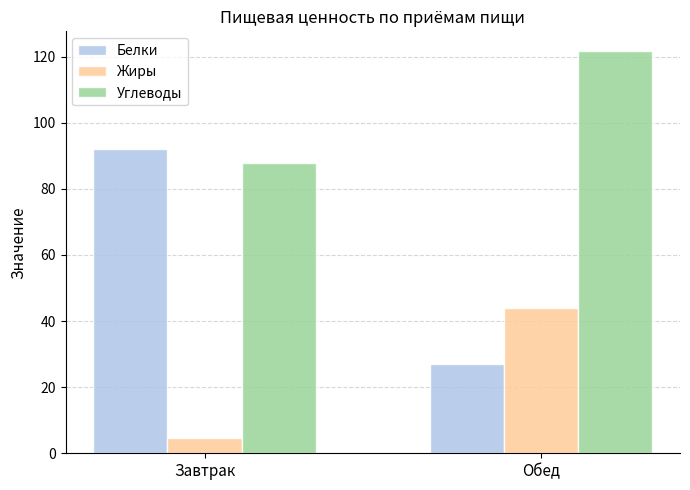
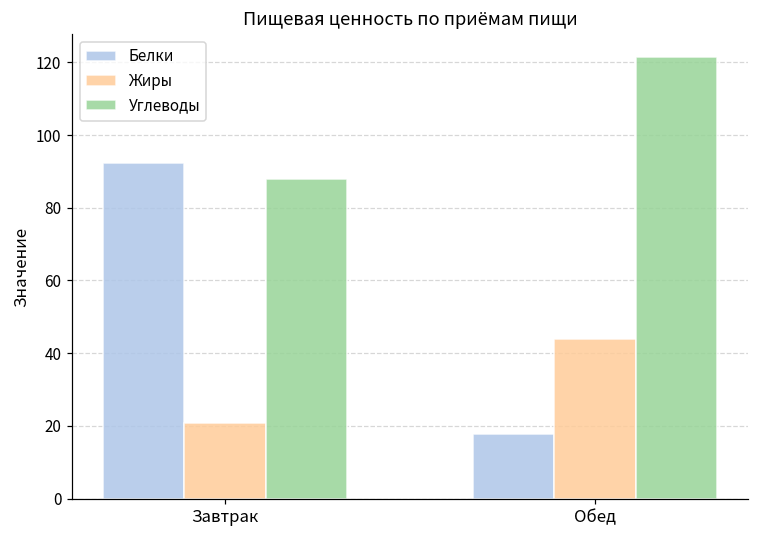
Жиры, Завтрак: 5 -> 21
Белки, Обед: 27 -> 18
